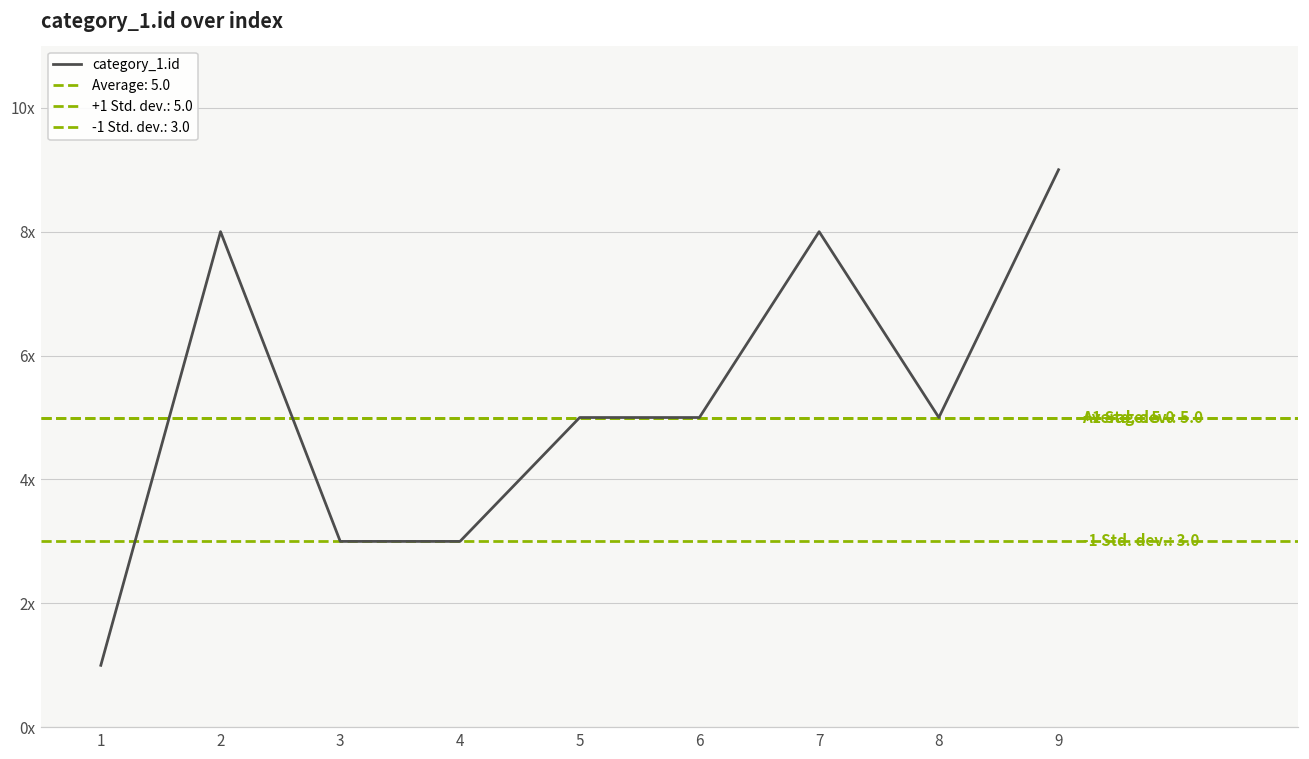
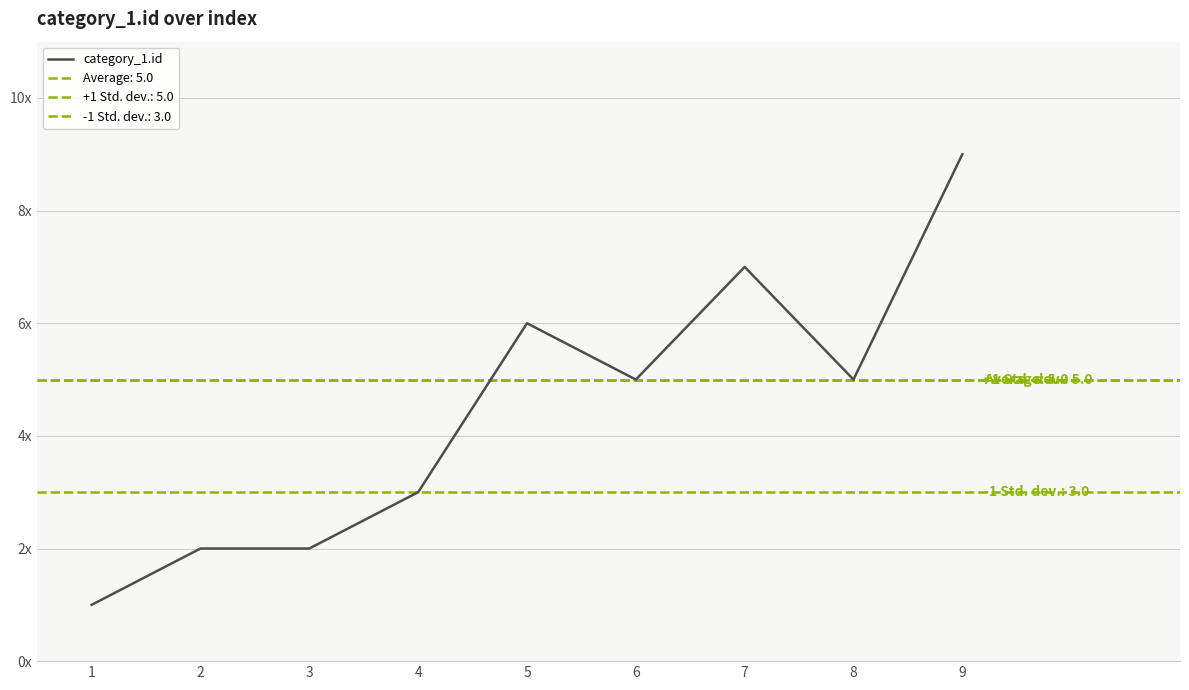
2: 8x -> 2x
3: 3x -> 2x
5: 5x -> 6x
7: 8x -> 7x
